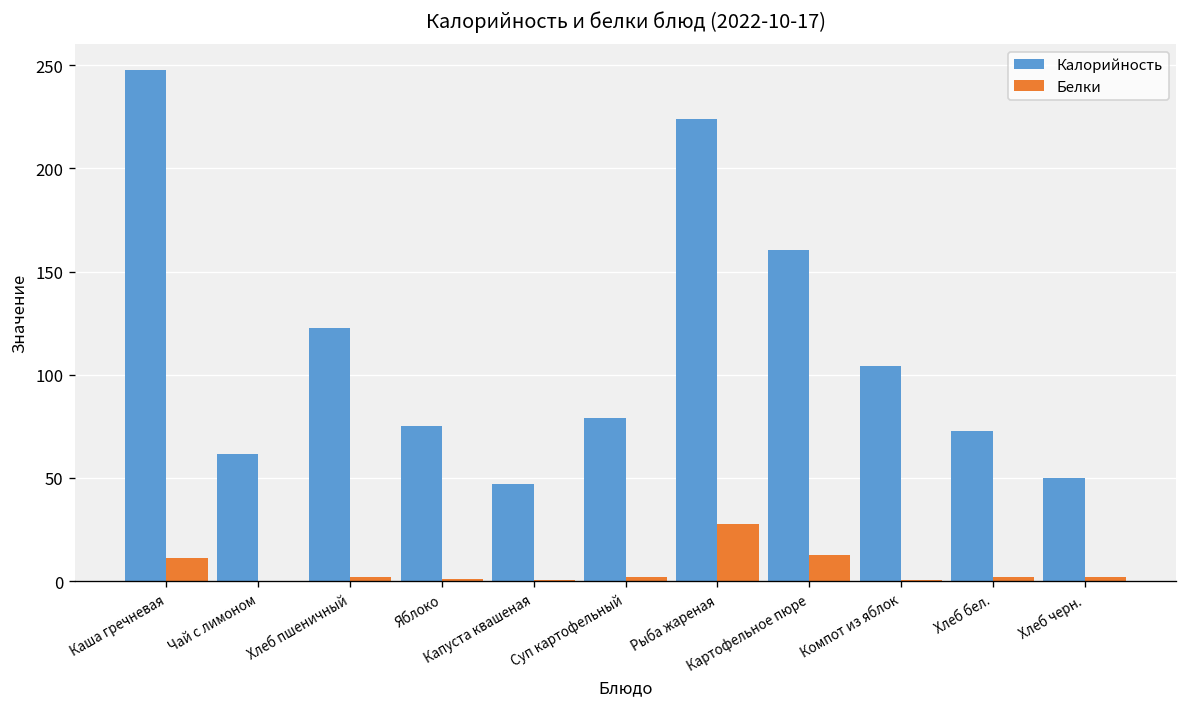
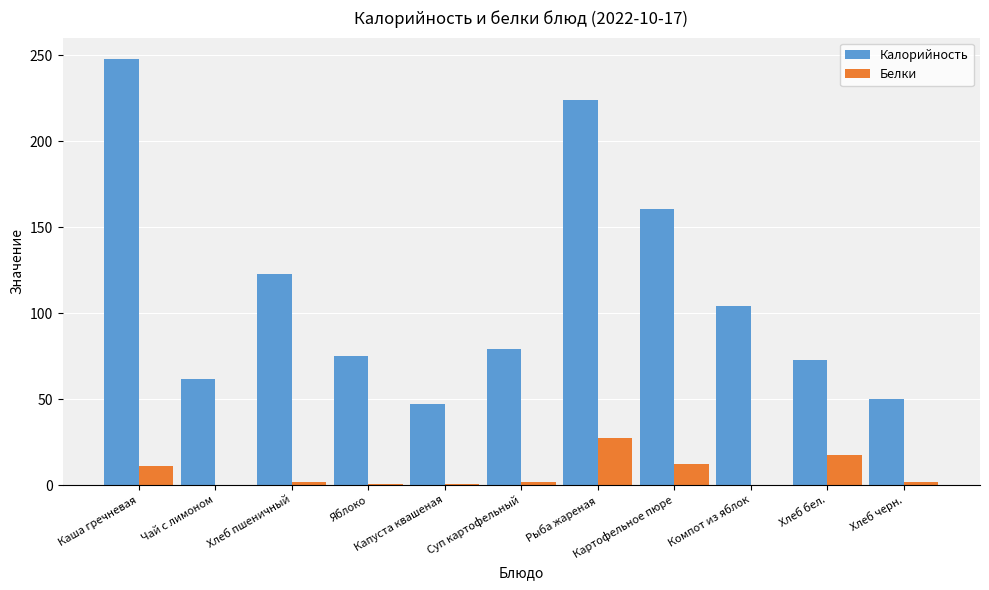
Белки, Хлеб бел.: 2 -> 17
